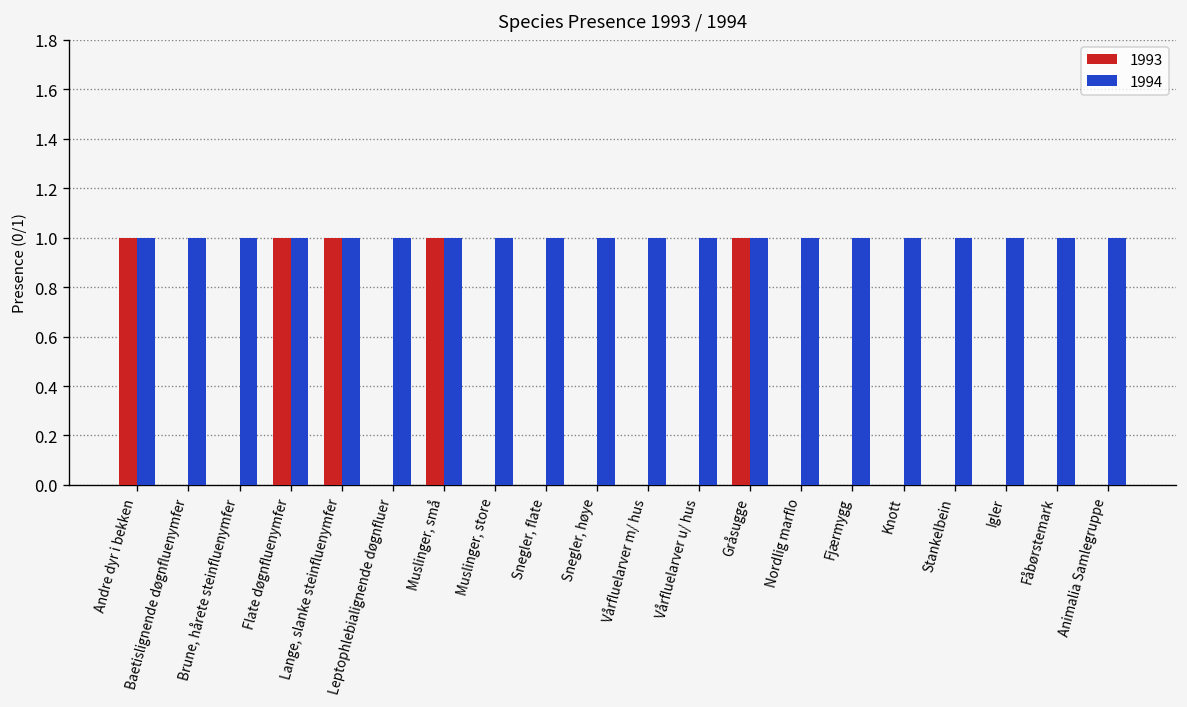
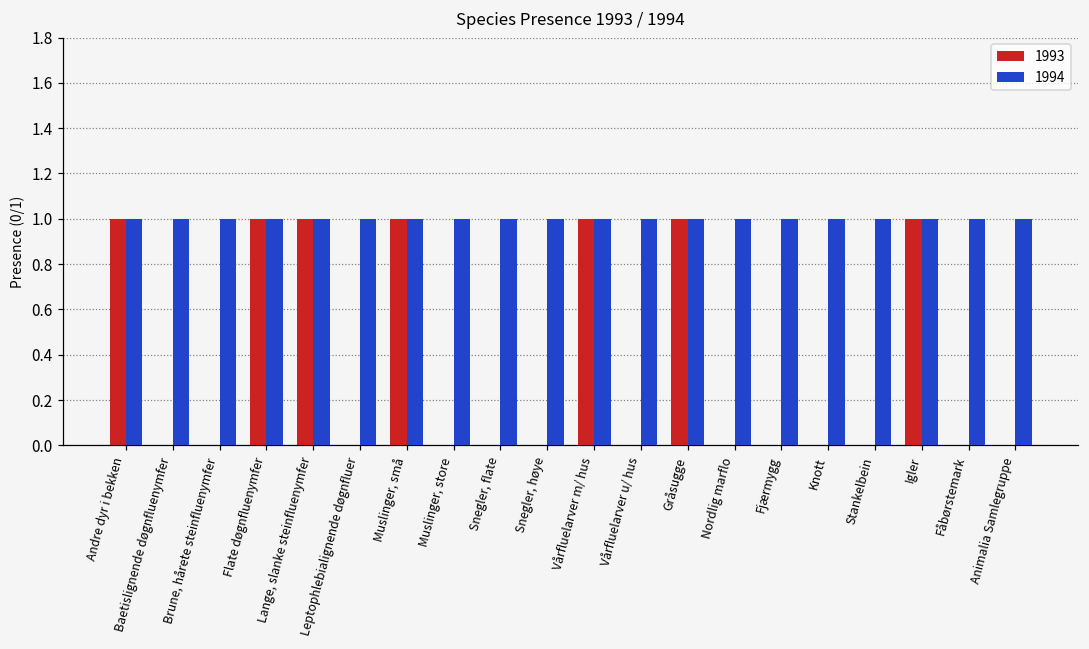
1993, Vårfluelarver m/ hus: 0 -> 1
1993, Igler: 0 -> 1
